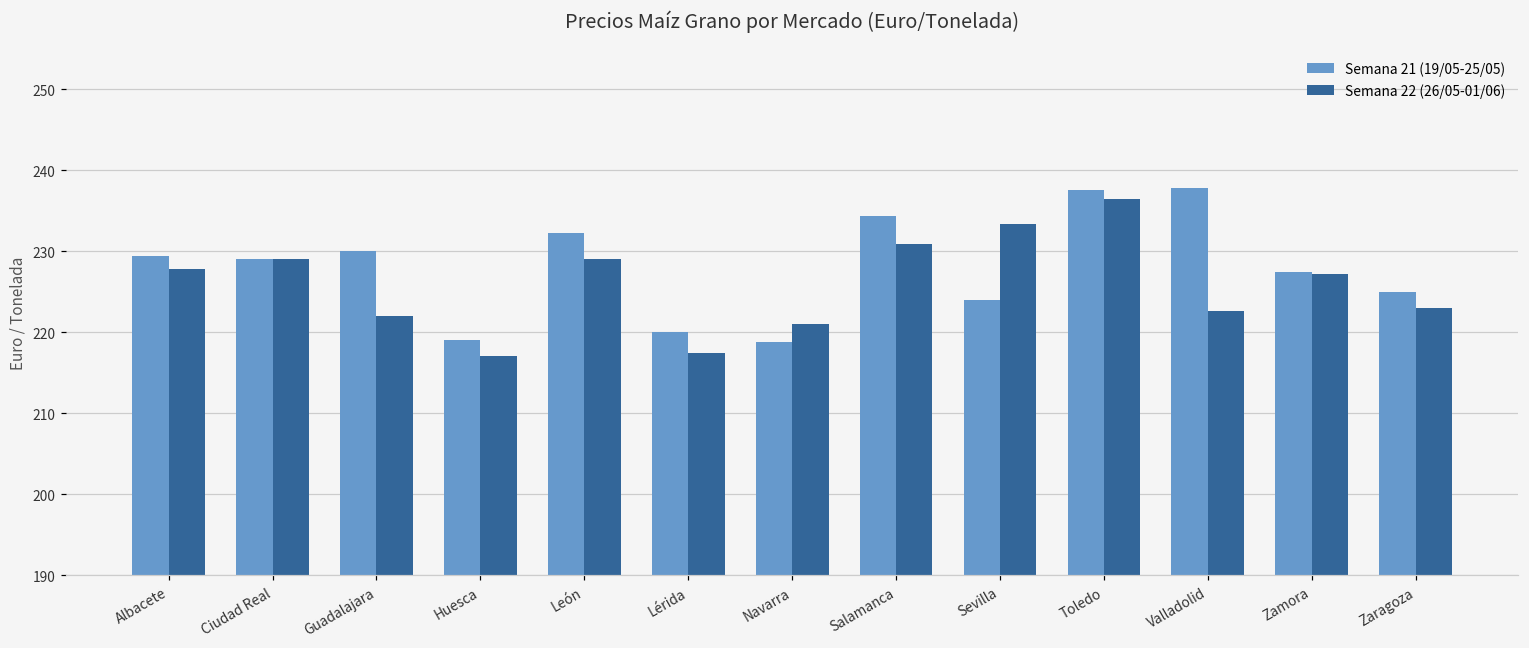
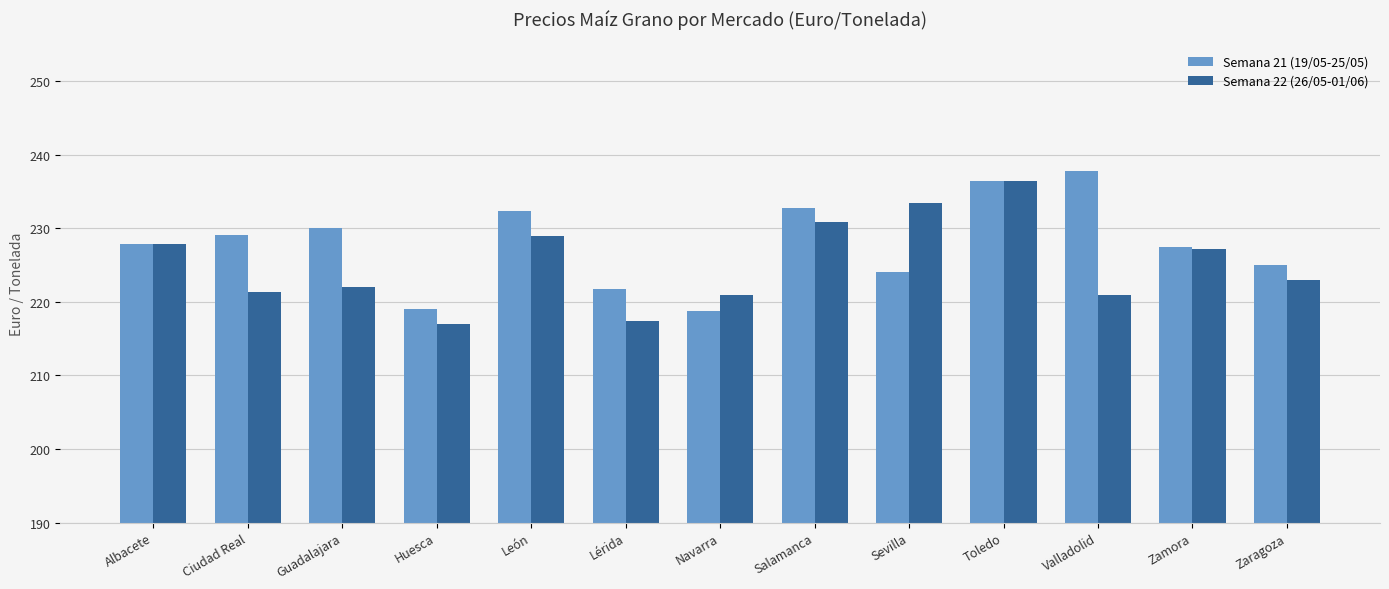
Semana 21 (19/05-25/05), Albacete: 229 -> 228
Semana 22 (26/05-01/06), Ciudad Real: 229 -> 221
Semana 21 (19/05-25/05), Lérida: 220 -> 222
Semana 21 (19/05-25/05), Salamanca: 234 -> 233
Semana 21 (19/05-25/05), Toledo: 238 -> 236
Semana 22 (26/05-01/06), Valladolid: 223 -> 221
